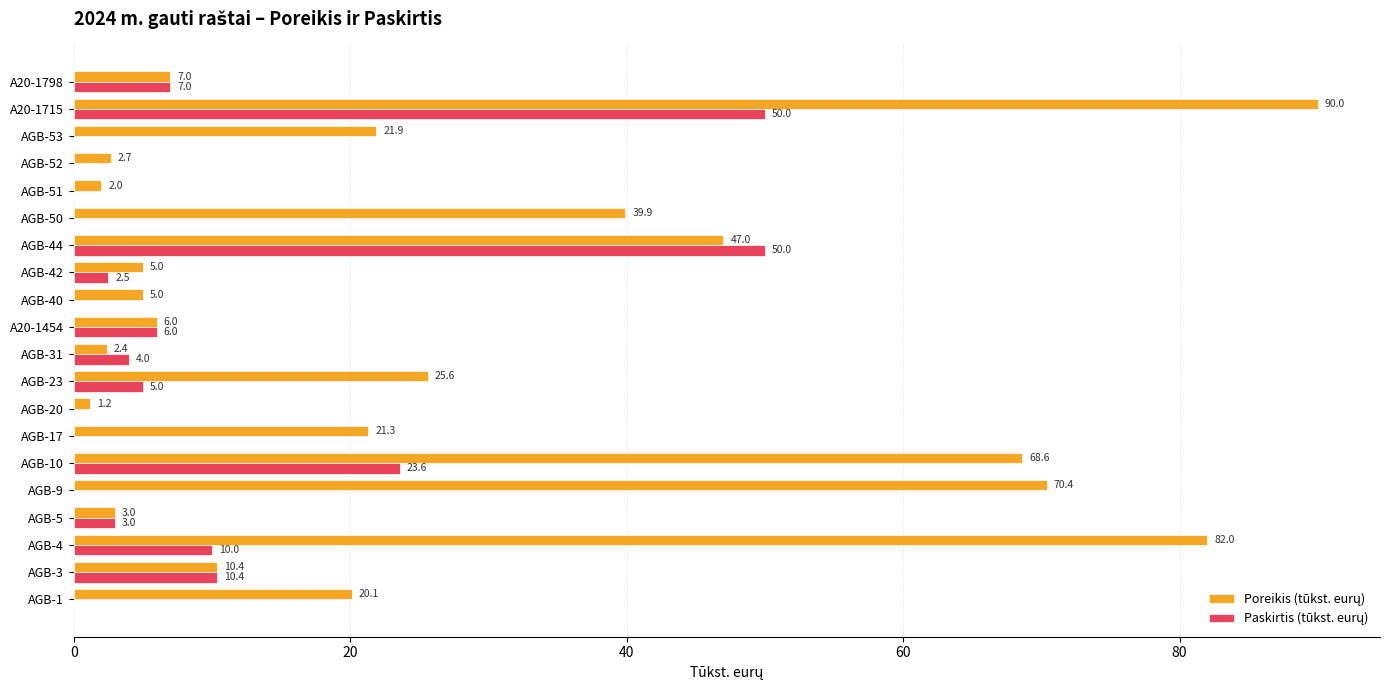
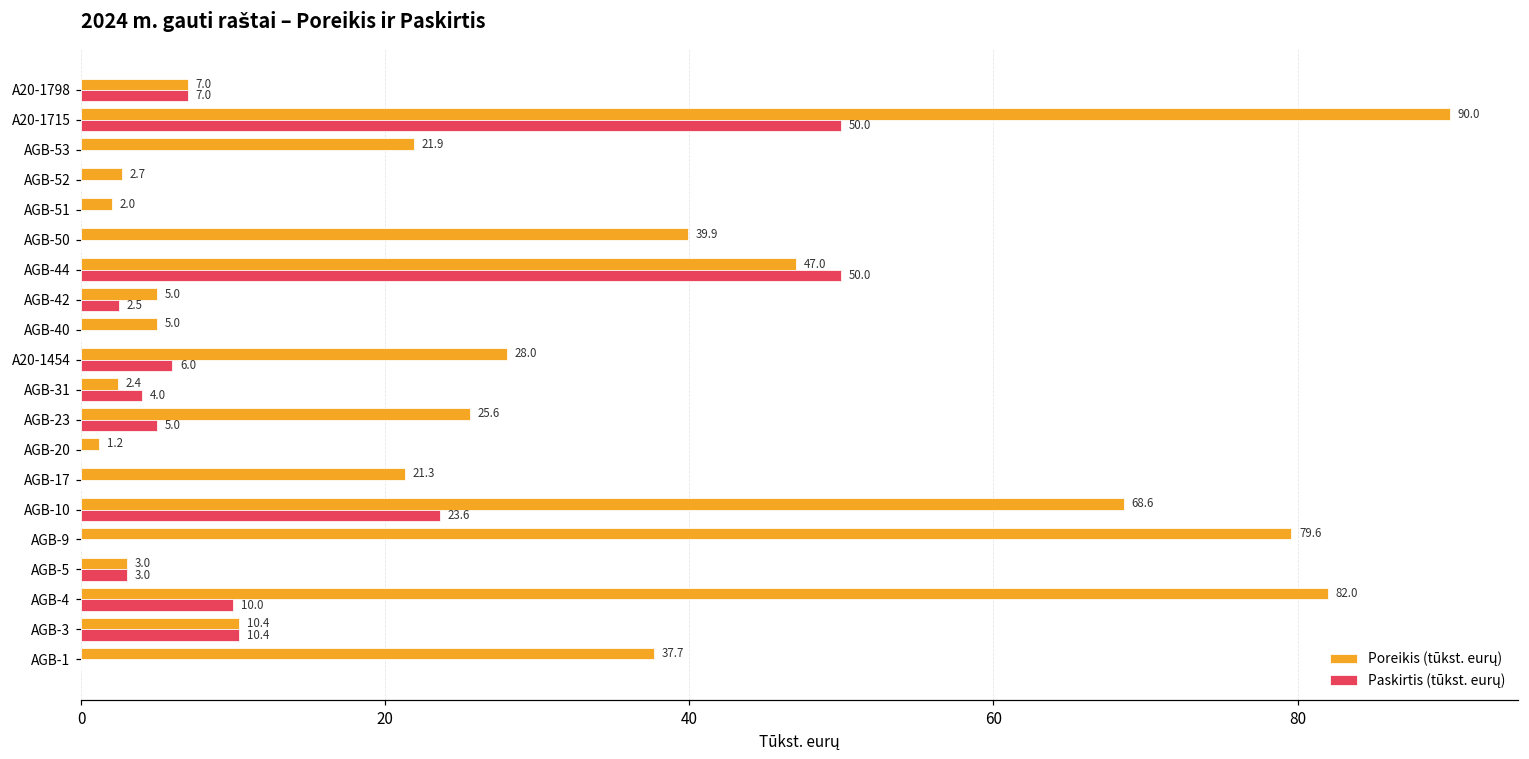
Poreikis (tūkst. eurų), A20-1454: 6.0 -> 28.0
Poreikis (tūkst. eurų), AGB-9: 70.4 -> 79.6
Poreikis (tūkst. eurų), AGB-1: 20.1 -> 37.7
